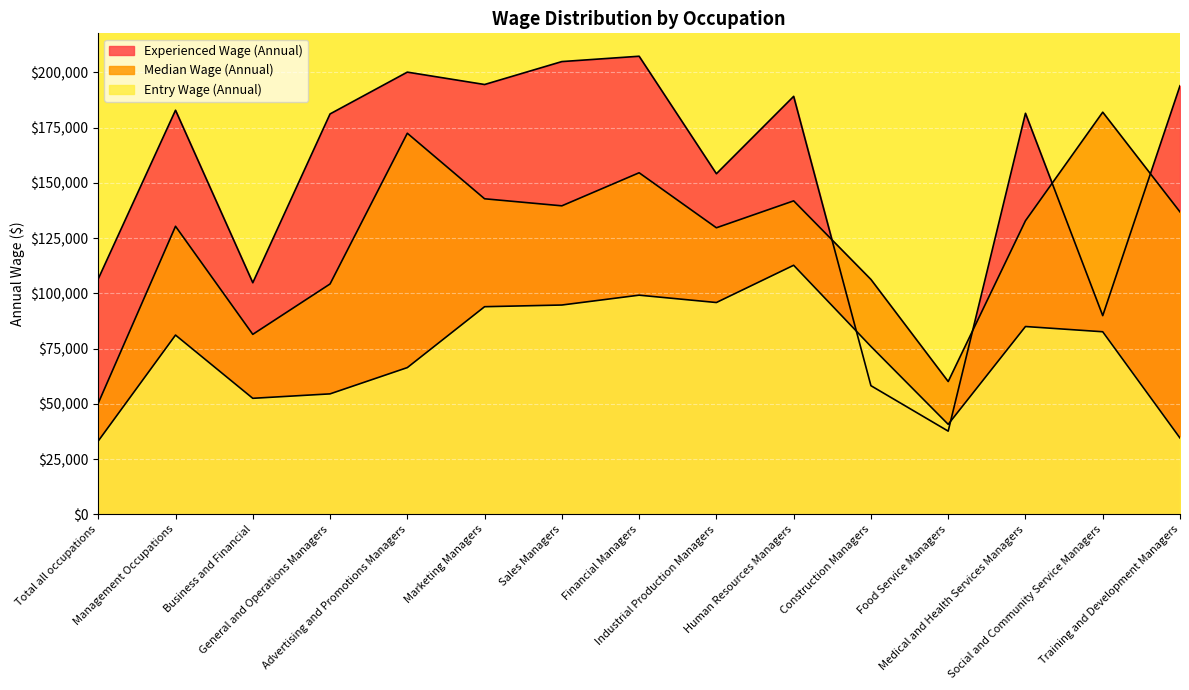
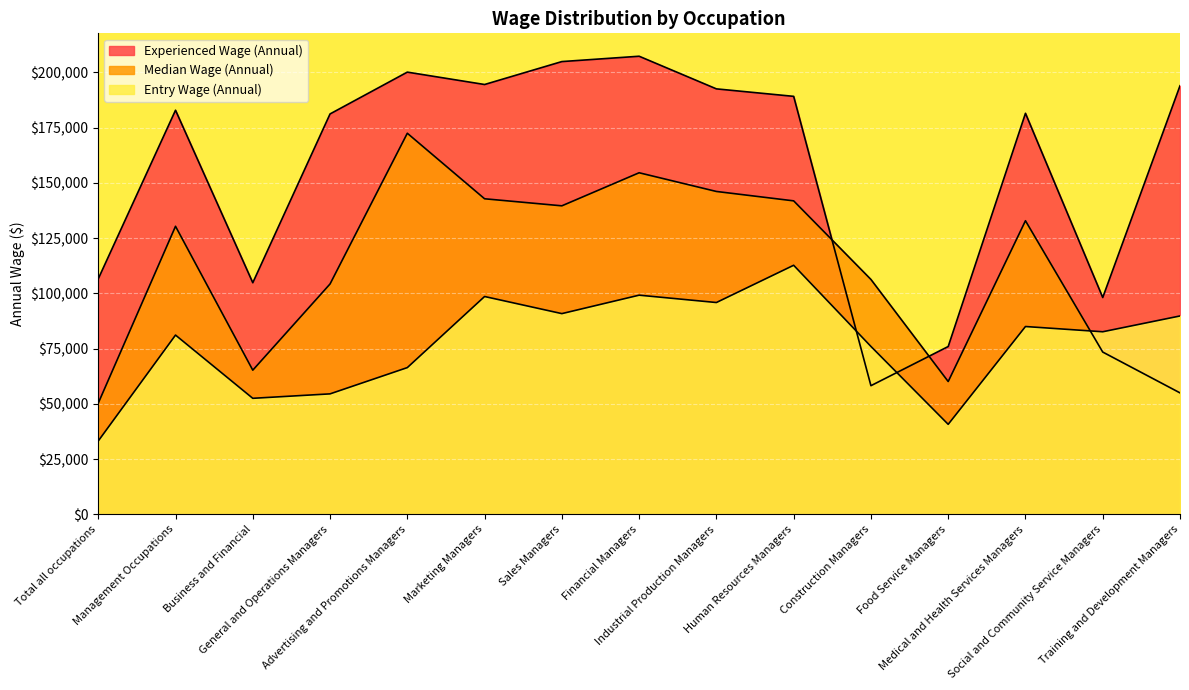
Median Wage (Annual), Business and Financial: $81,000 -> $65,000
Entry Wage (Annual), Marketing Managers: $94,000 -> $99,000
Entry Wage (Annual), Sales Managers: $95,000 -> $91,000
Experienced Wage (Annual), Industrial Production Managers: $154,000 -> $193,000
Median Wage (Annual), Industrial Production Managers: $130,000 -> $146,000
Experienced Wage (Annual), Food Service Managers: $38,000 -> $76,000
Experienced Wage (Annual), Social and Community Service Managers: $90,000 -> $98,000
Median Wage (Annual), Social and Community Service Managers: $182,000 -> $73,000
Median Wage (Annual), Training and Development Managers: $137,000 -> $55,000
Entry Wage (Annual), Training and Development Managers: $35,000 -> $90,000
